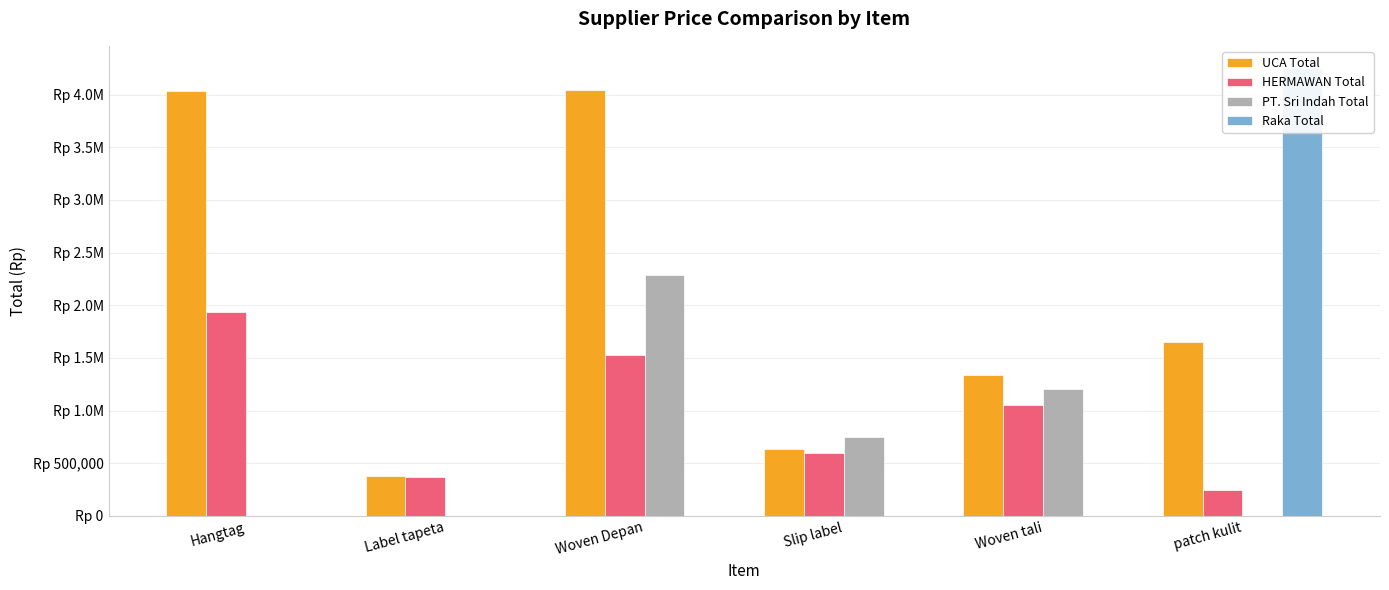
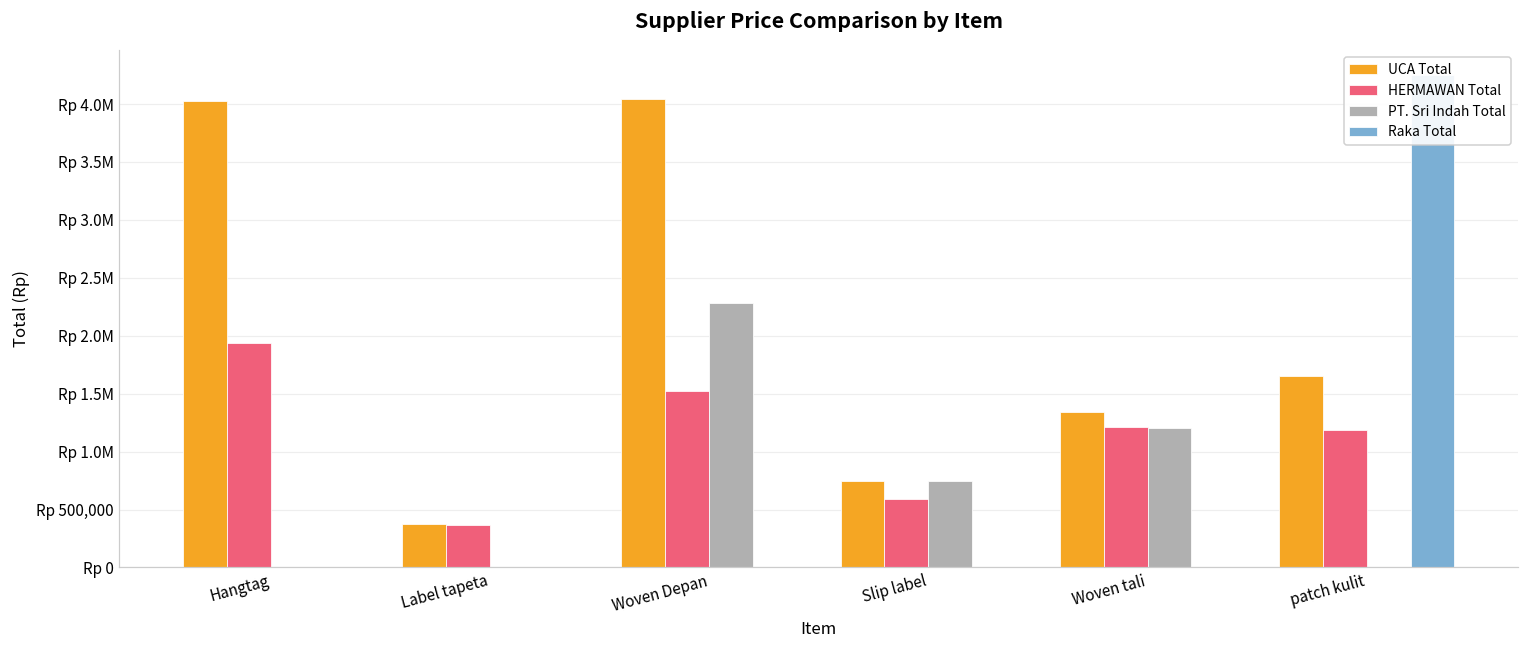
UCA Total, Slip label: Rp 630,000 -> Rp 750,000
HERMAWAN Total, Woven tali: Rp 1,050,000 -> Rp 1,210,000
HERMAWAN Total, patch kulit: Rp 250,000 -> Rp 1,190,000
